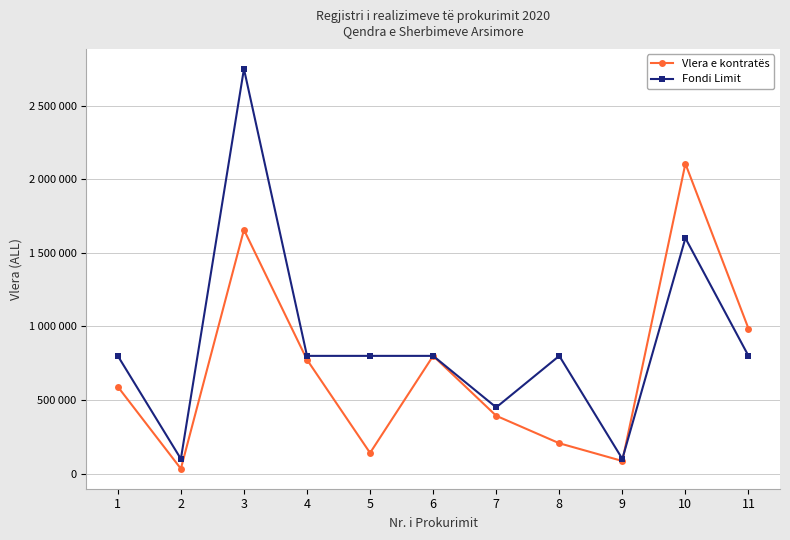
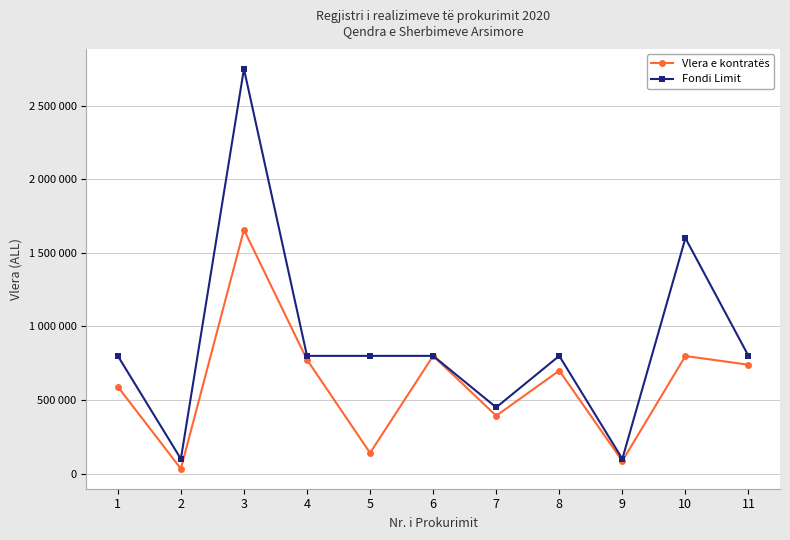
Vlera e kontratës, 8: 210000 -> 700000
Vlera e kontratës, 10: 2110000 -> 800000
Vlera e kontratës, 11: 990000 -> 740000
